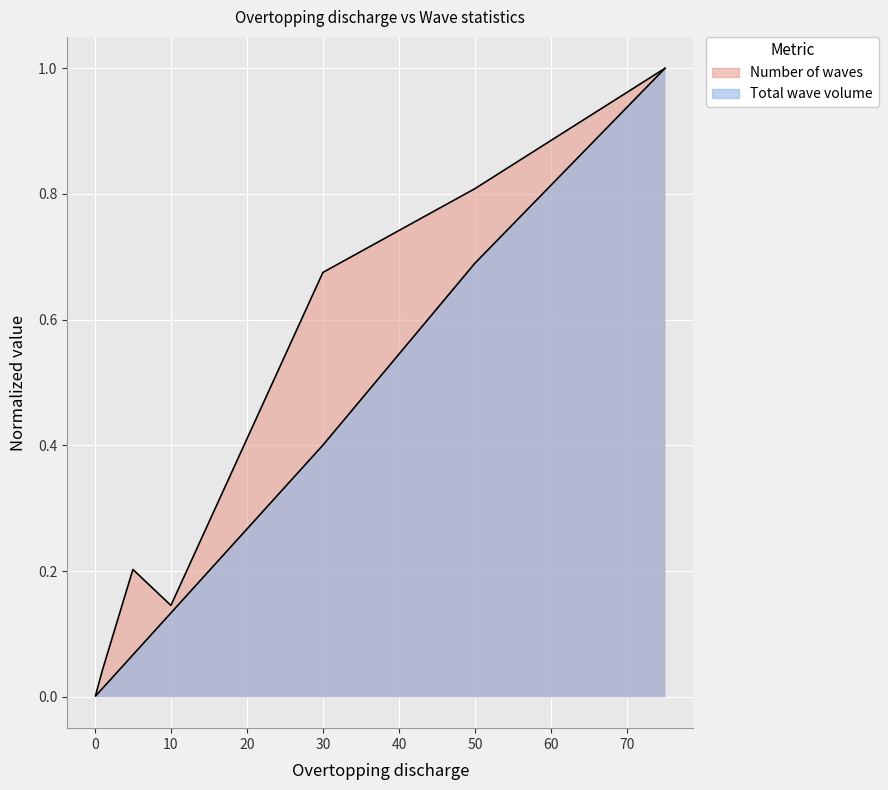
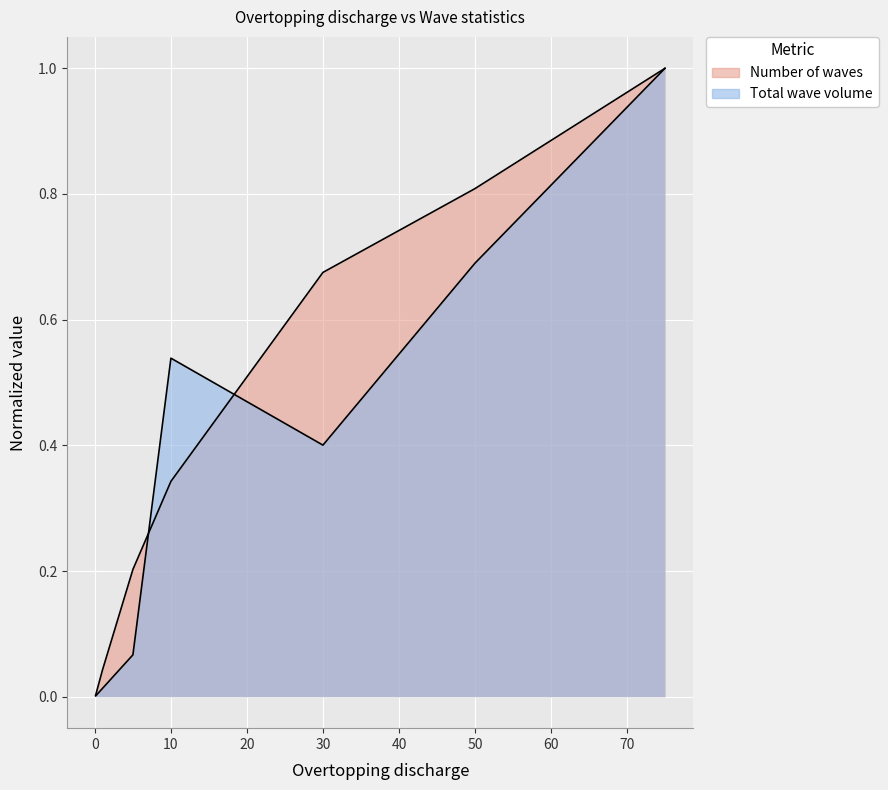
Number of waves, 10: 0.15 -> 0.34
Total wave volume, 10: 0.13 -> 0.54
